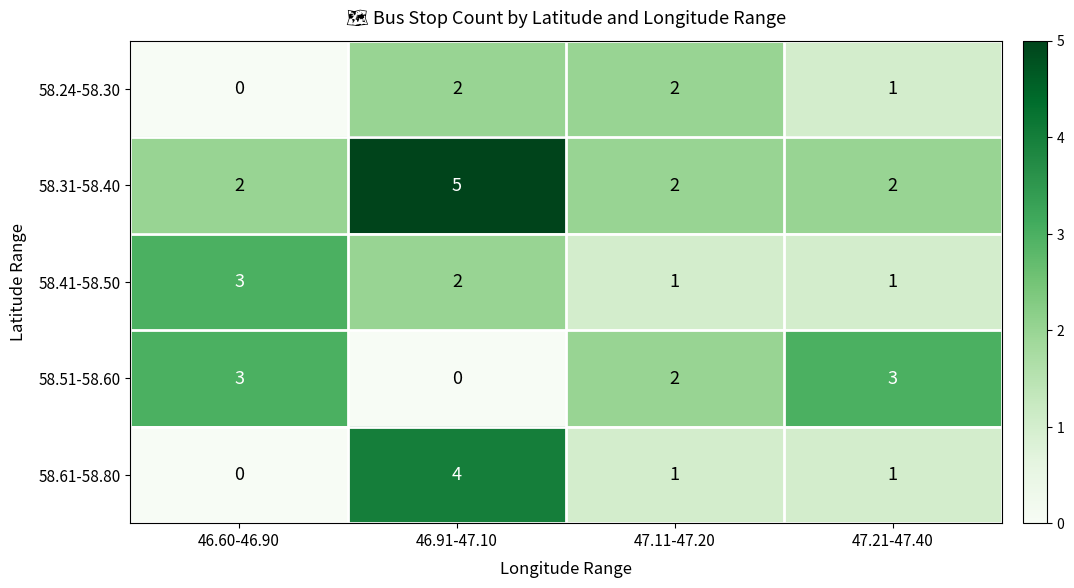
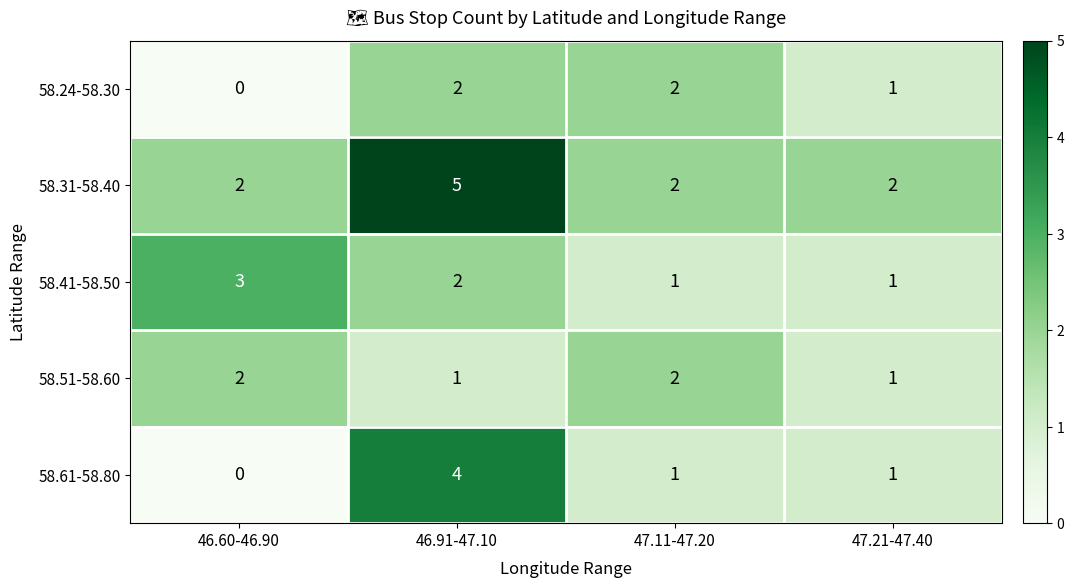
58.51-58.60, 46.60-46.90: 3 -> 2
58.51-58.60, 46.91-47.10: 0 -> 1
58.51-58.60, 47.21-47.40: 3 -> 1
